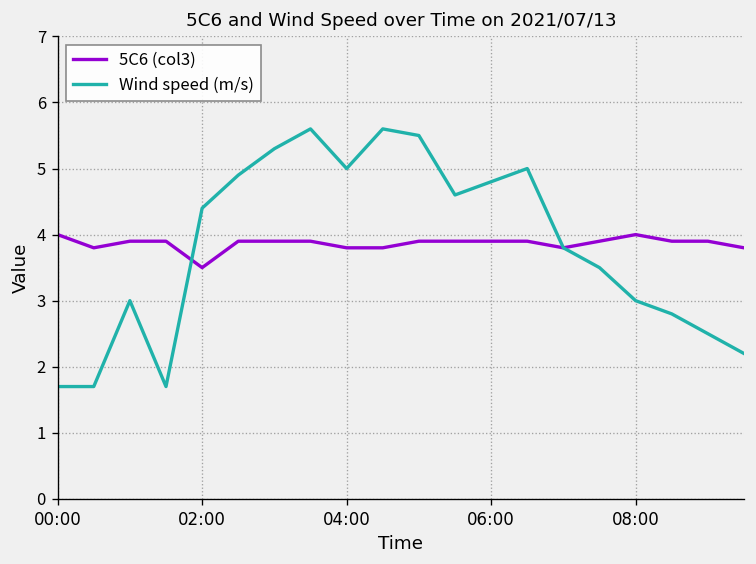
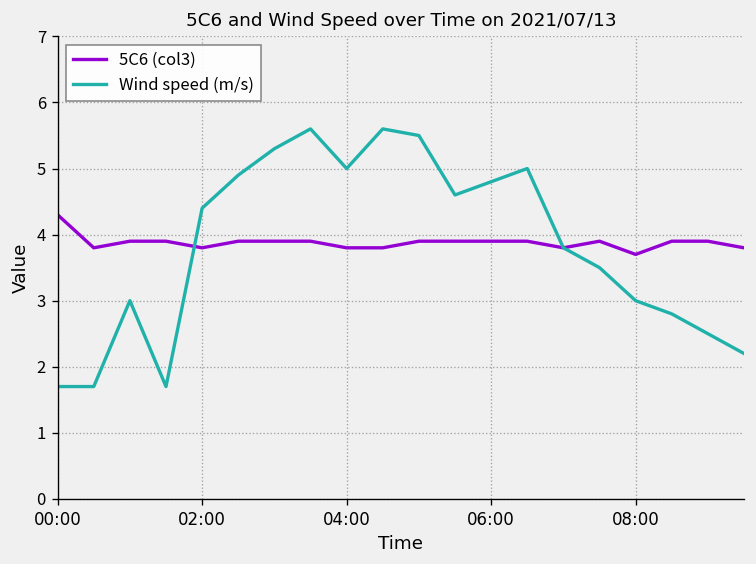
5C6 (col3), 00:00: 4.0 -> 4.3
5C6 (col3), 02:00: 3.5 -> 3.8
5C6 (col3), 08:00: 4.0 -> 3.7
